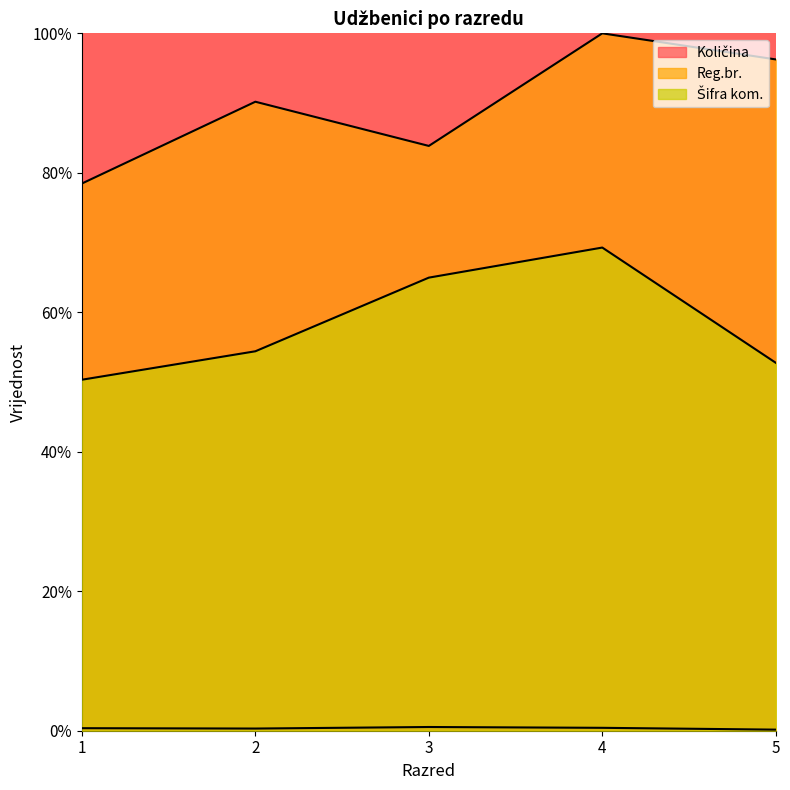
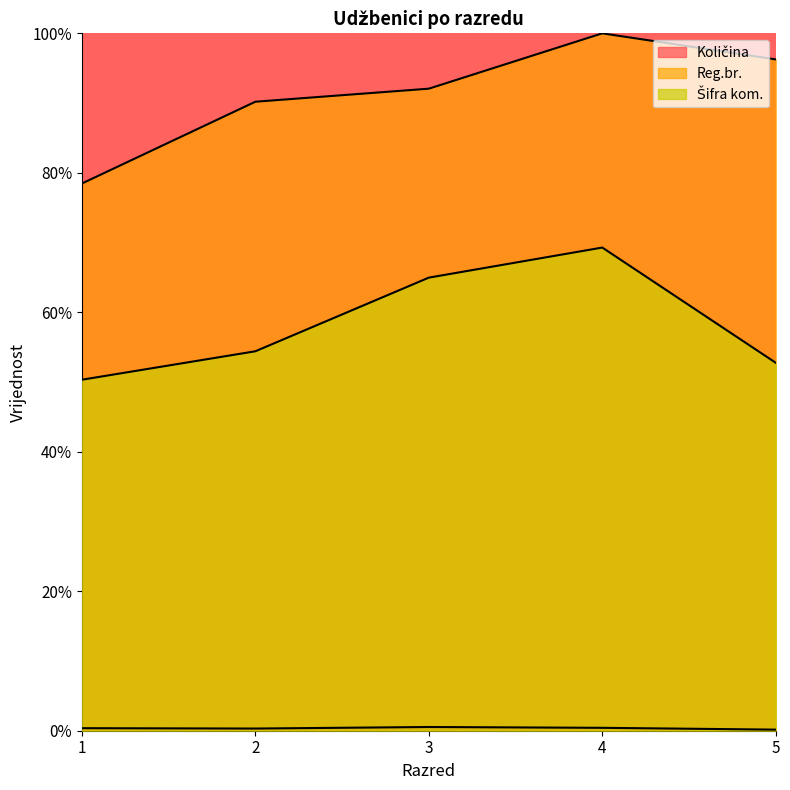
Reg.br., 3: 84% -> 92%
